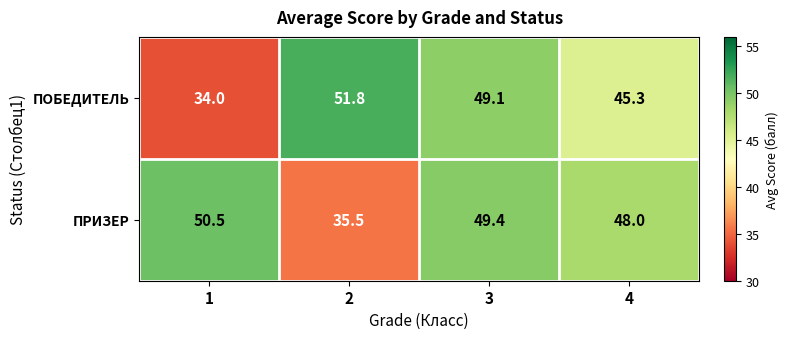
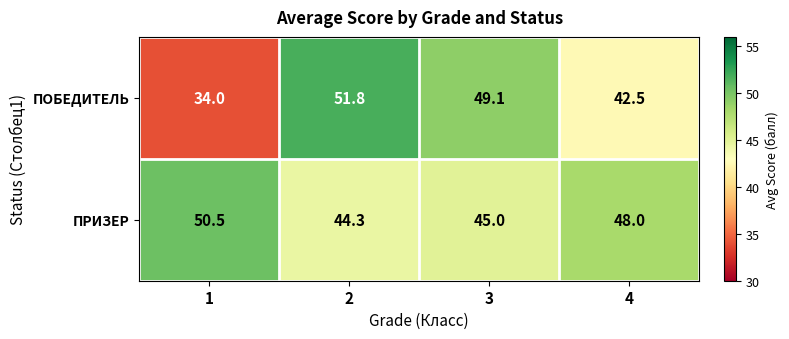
ПОБЕДИТЕЛЬ, 4: 45.3 -> 42.5
ПРИЗЕР, 2: 35.5 -> 44.3
ПРИЗЕР, 3: 49.4 -> 45.0
